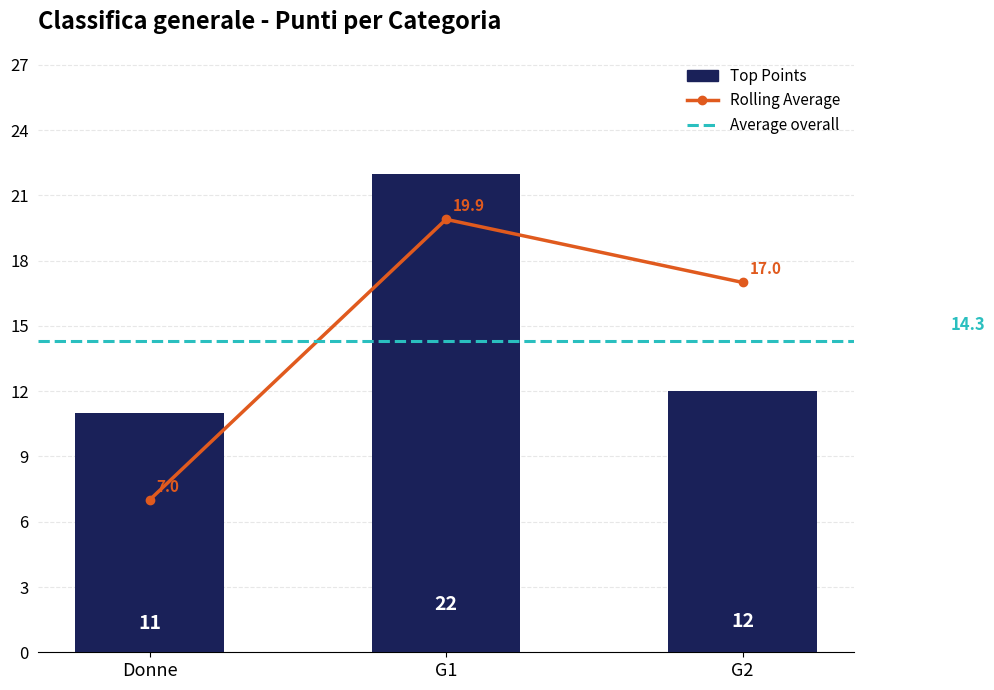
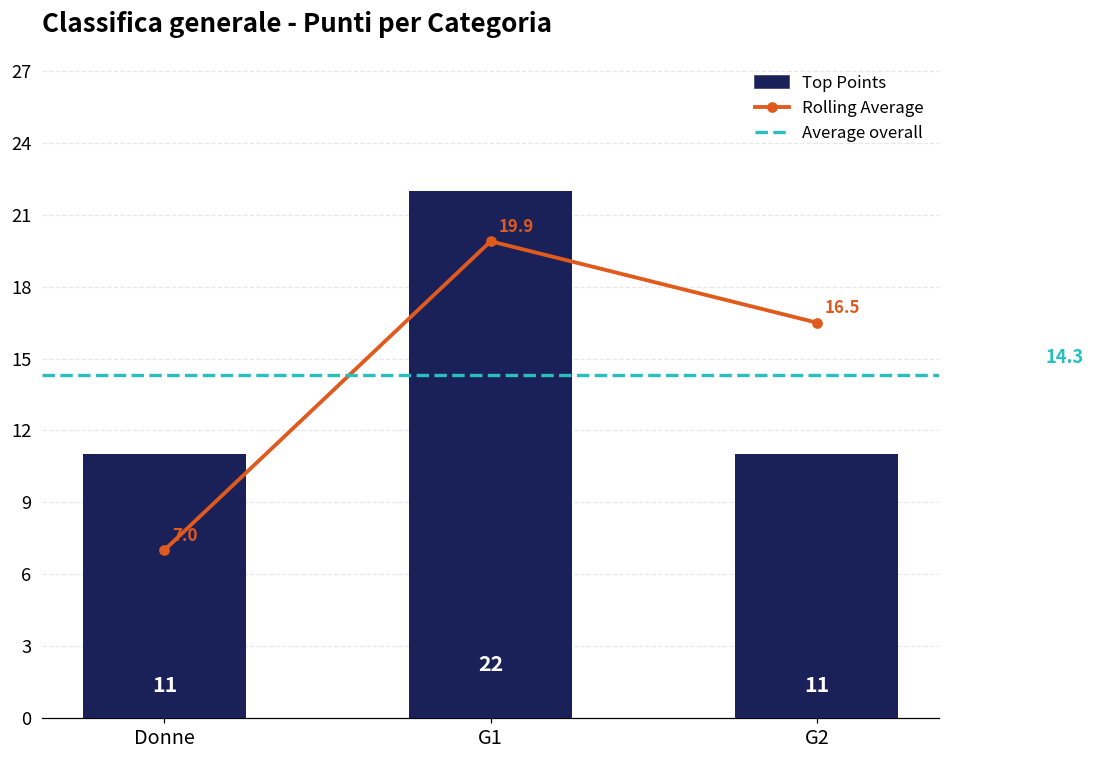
Rolling Average, G2: 17.0 -> 16.5
Top Points, G2: 12 -> 11
